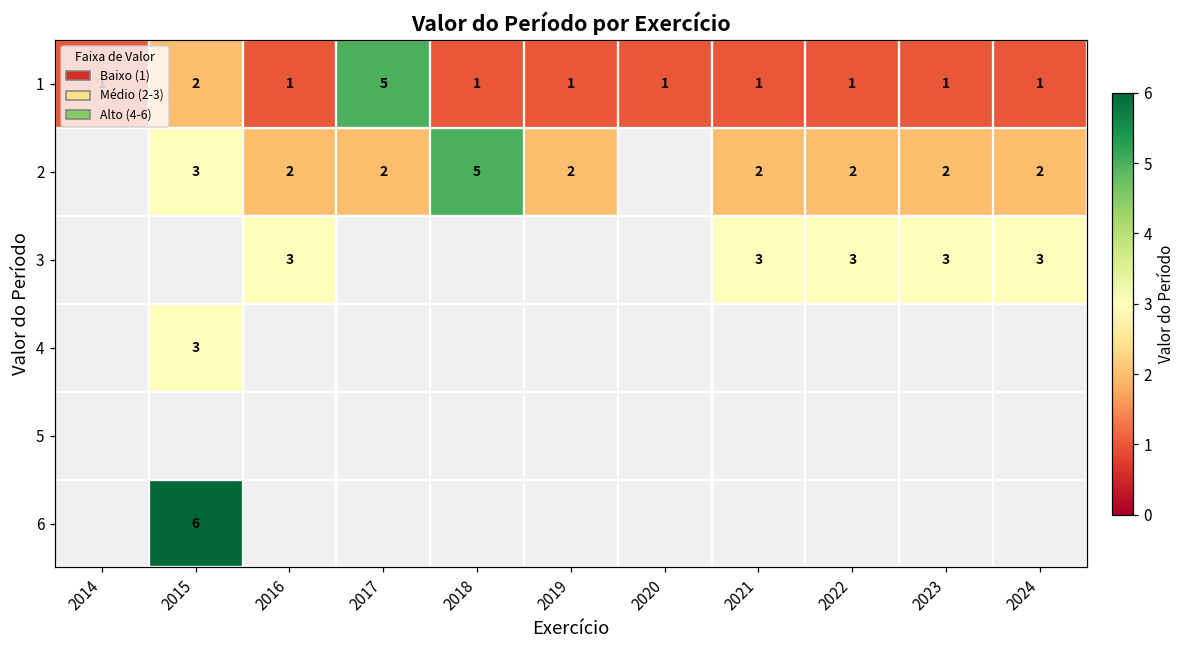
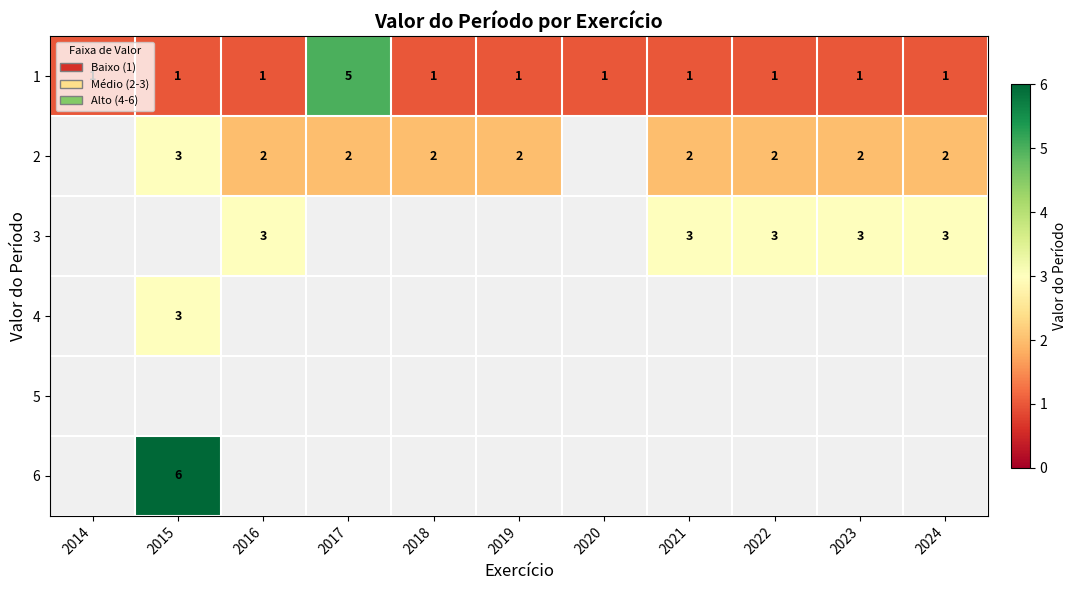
1, 2015: 2 -> 1
2, 2018: 5 -> 2
